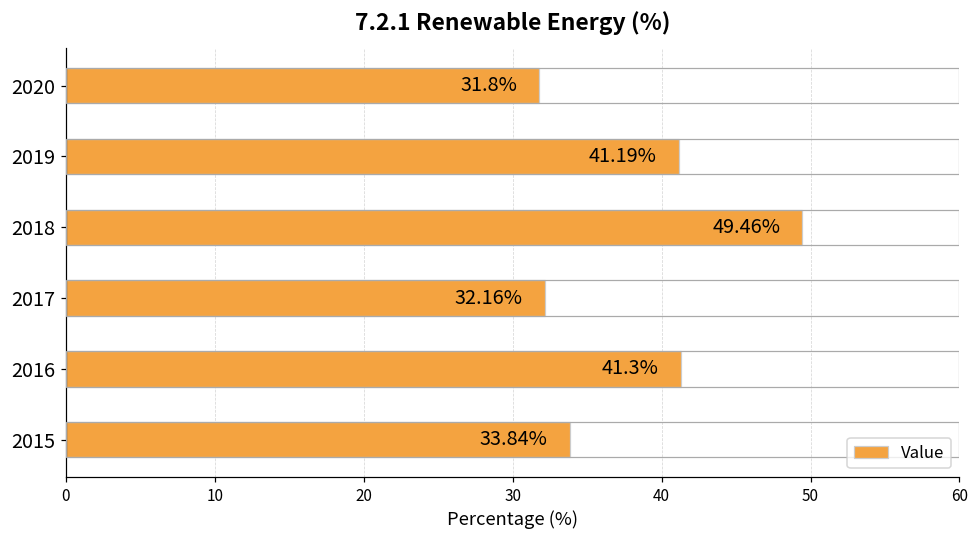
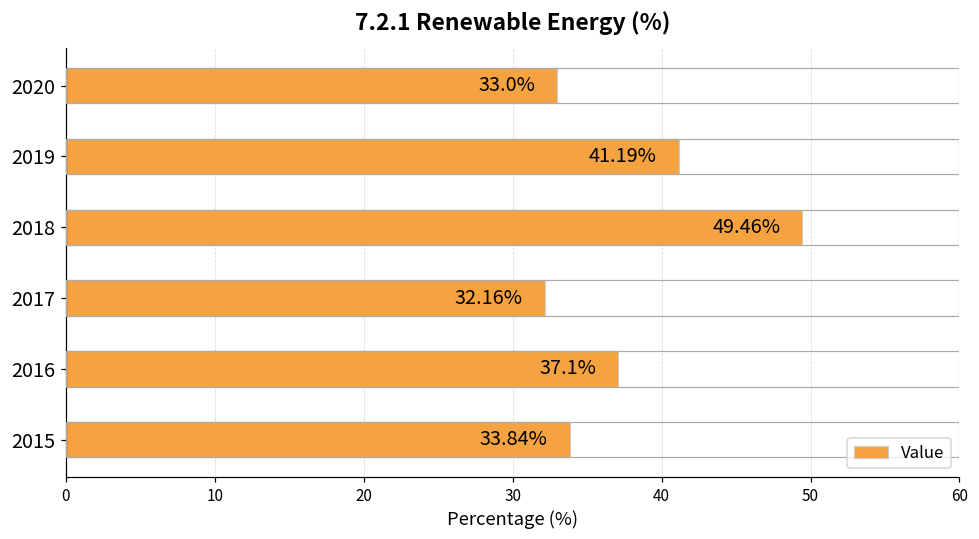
2020: 31.8% -> 33.0%
2016: 41.3% -> 37.1%
